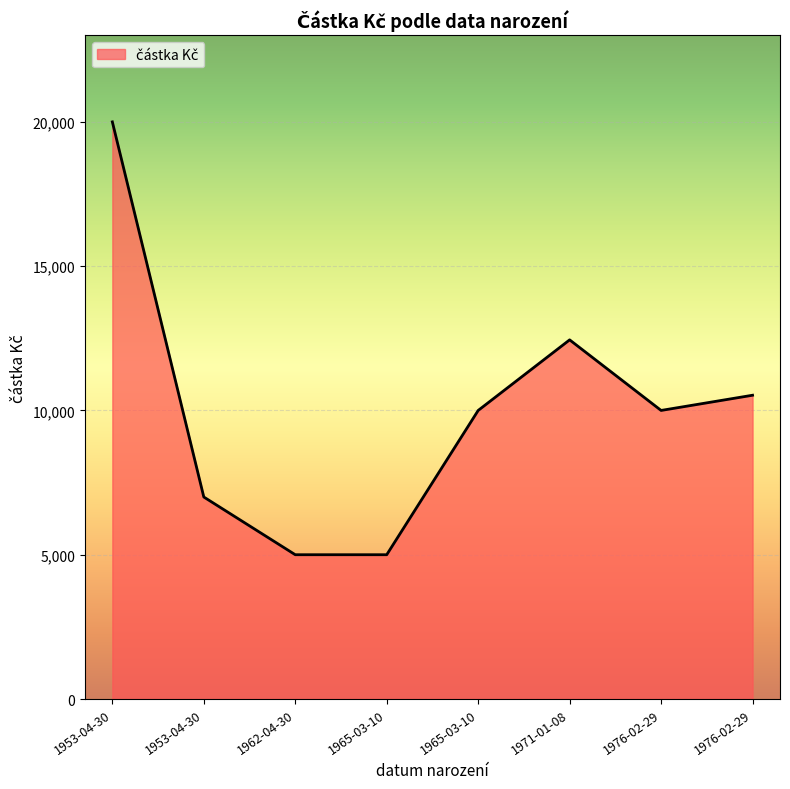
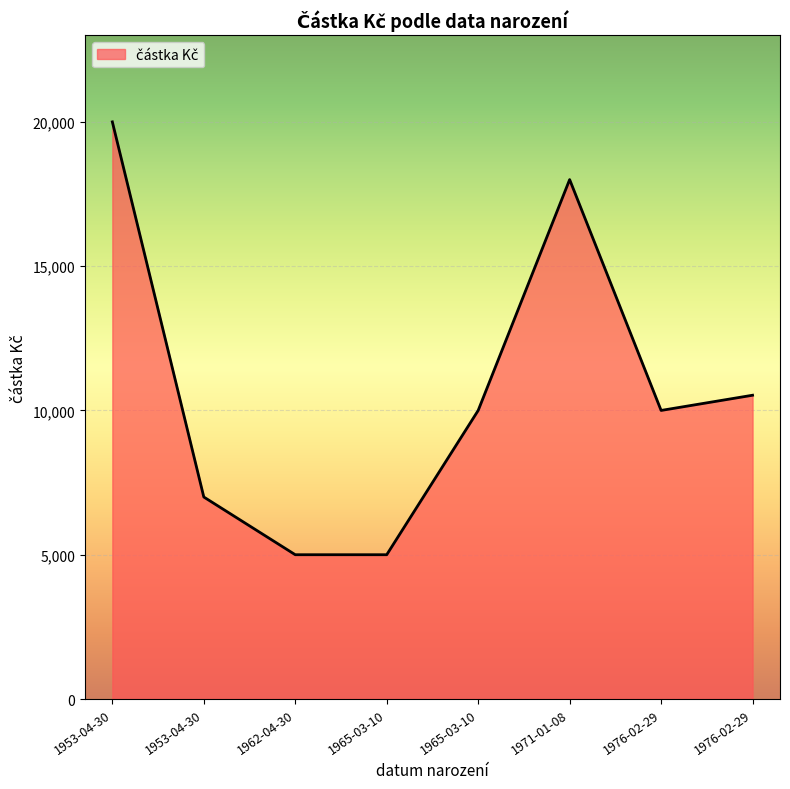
1971-01-08: 12,400 -> 18,000
